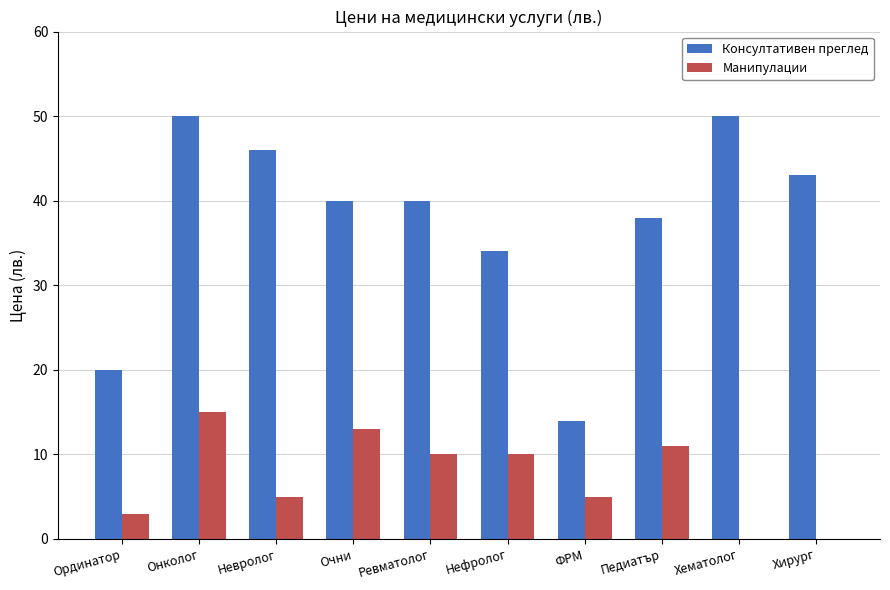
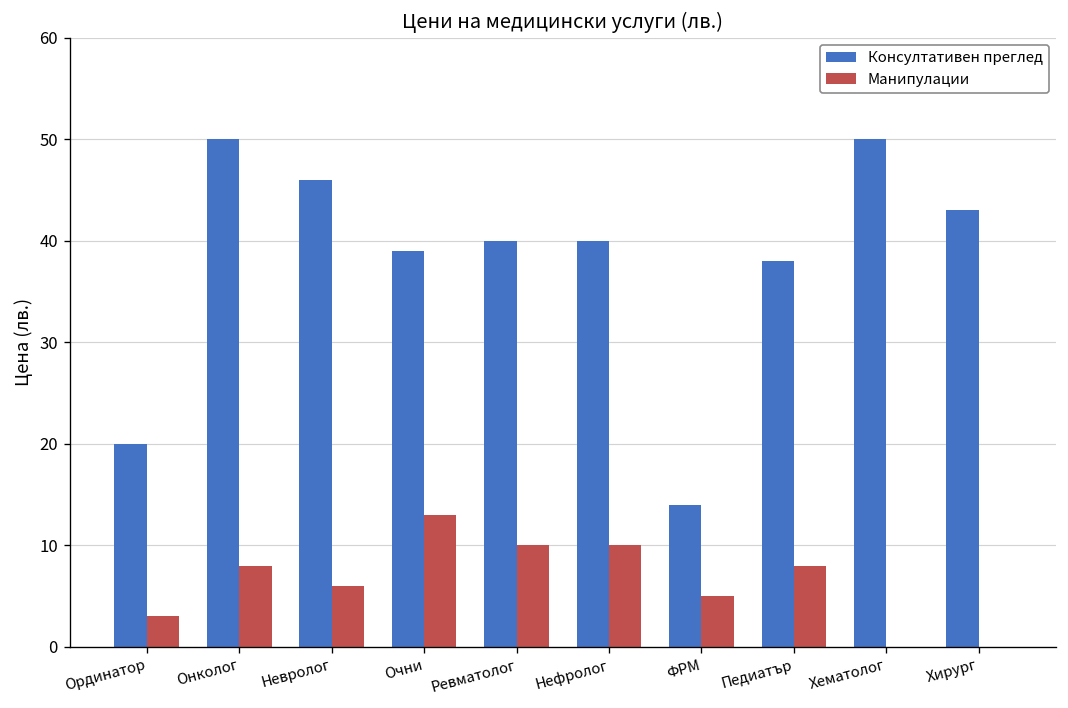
Манипулации, Онколог: 15 -> 8
Манипулации, Невролог: 5 -> 6
Консултативен преглед, Очни: 40 -> 39
Консултативен преглед, Нефролог: 34 -> 40
Манипулации, Педиатър: 11 -> 8
